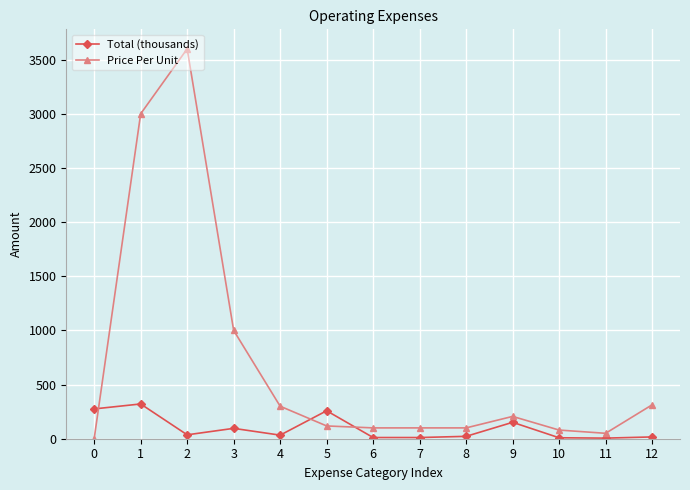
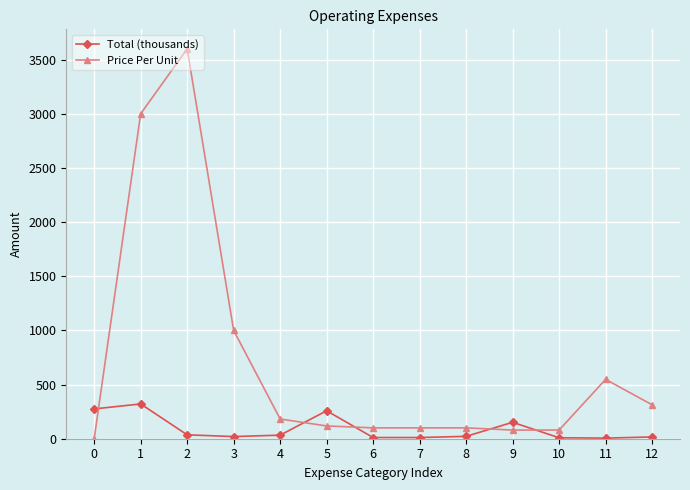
Total (thousands), 3: 100 -> 20
Price Per Unit, 4: 300 -> 180
Price Per Unit, 9: 210 -> 80
Price Per Unit, 11: 50 -> 550
